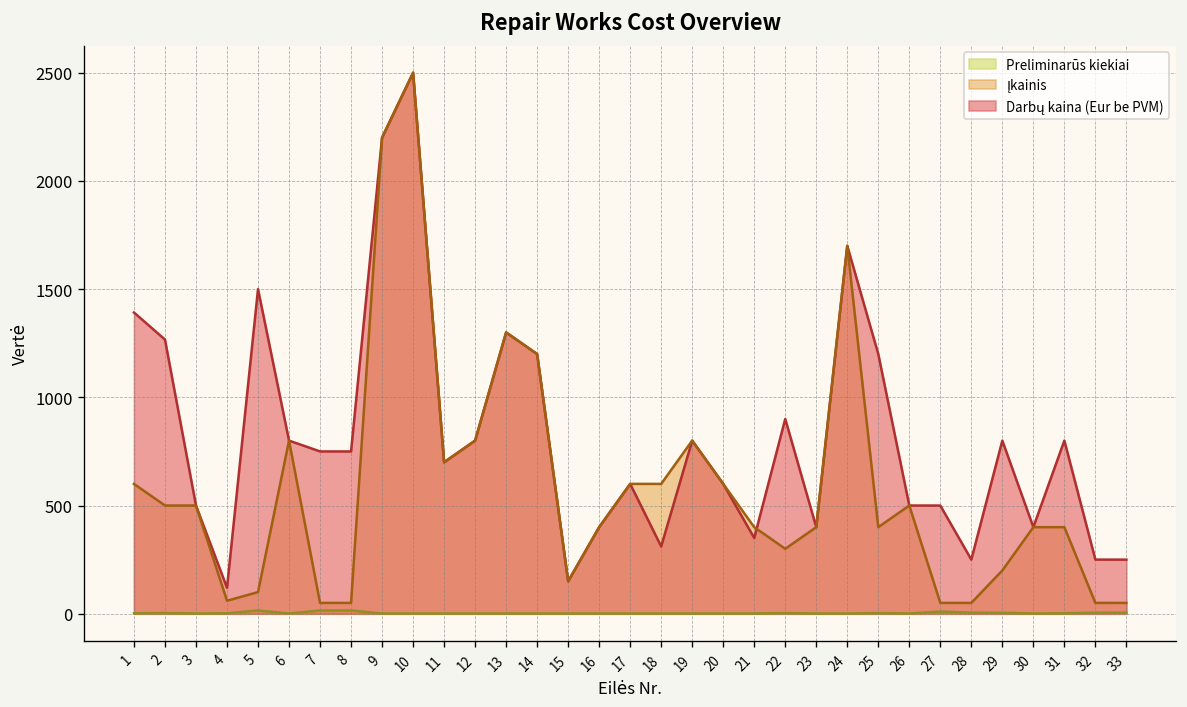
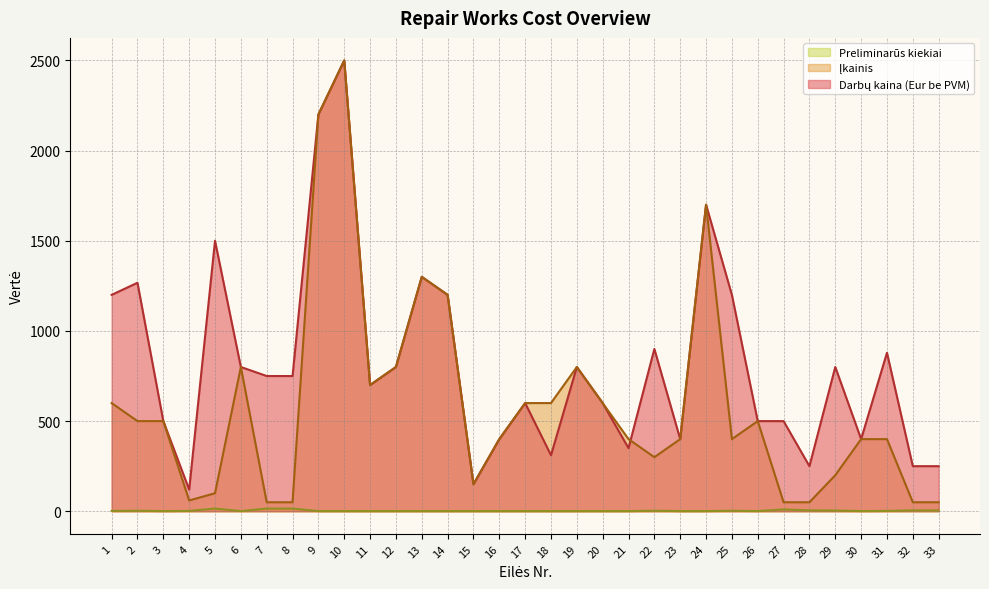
Darbų kaina (Eur be PVM), 1: 1390 -> 1200
Darbų kaina (Eur be PVM), 31: 800 -> 880
